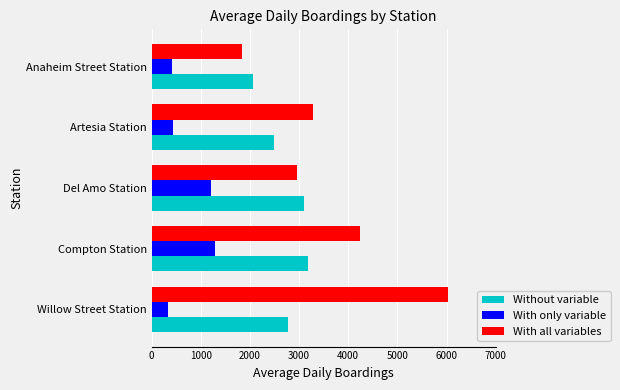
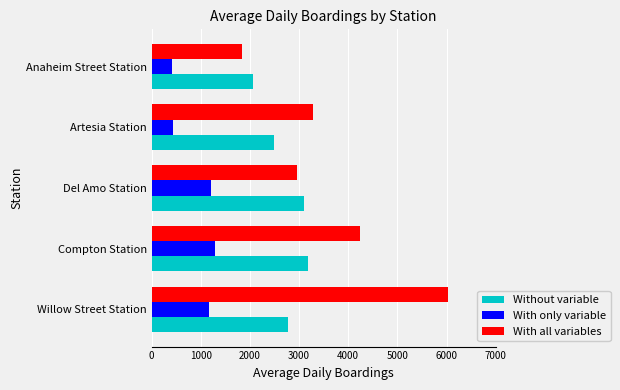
With only variable, Willow Street Station: 300 -> 1200
